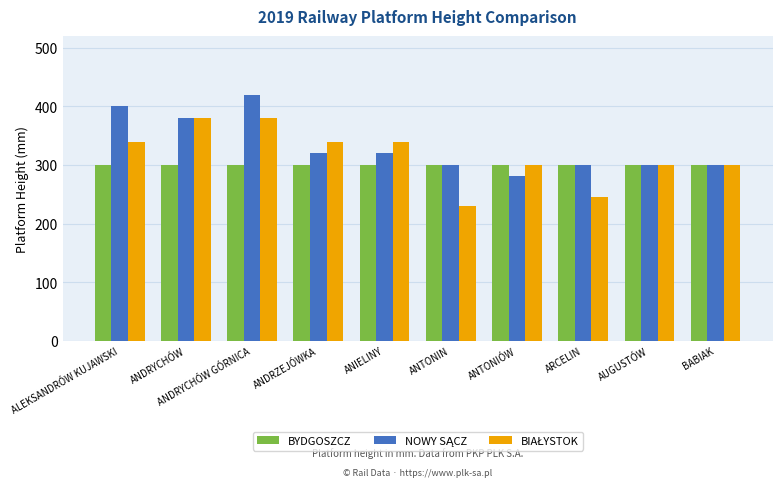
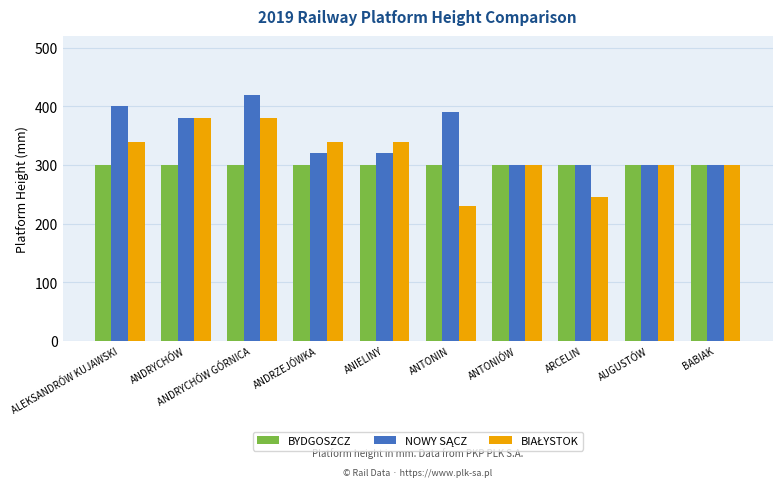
NOWY SĄCZ, ANTONIN: 300 -> 390
NOWY SĄCZ, ANTONIÓW: 280 -> 300
